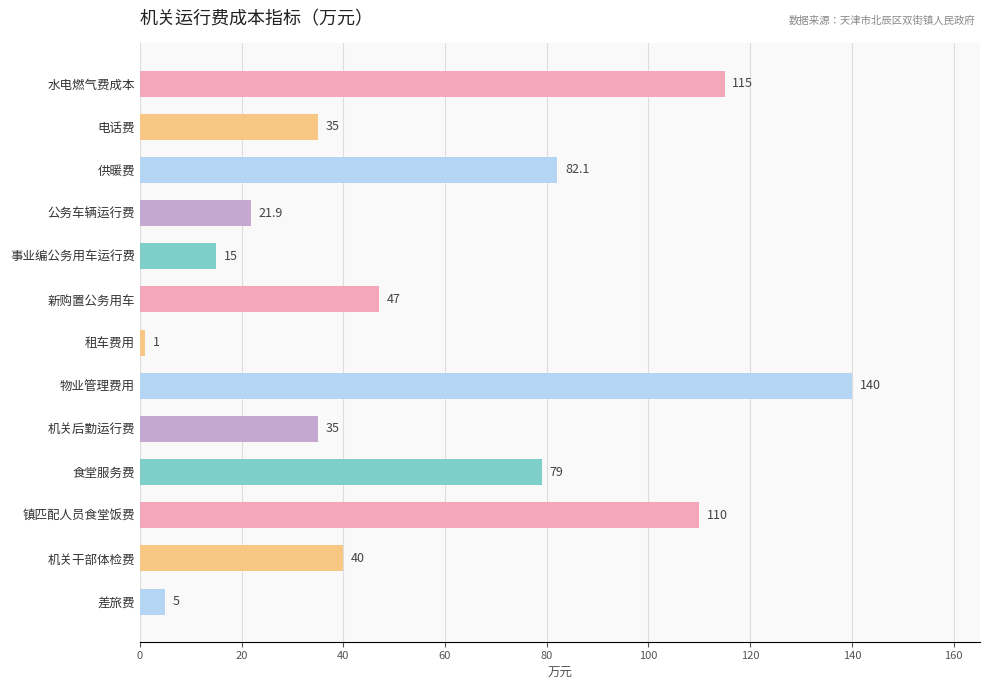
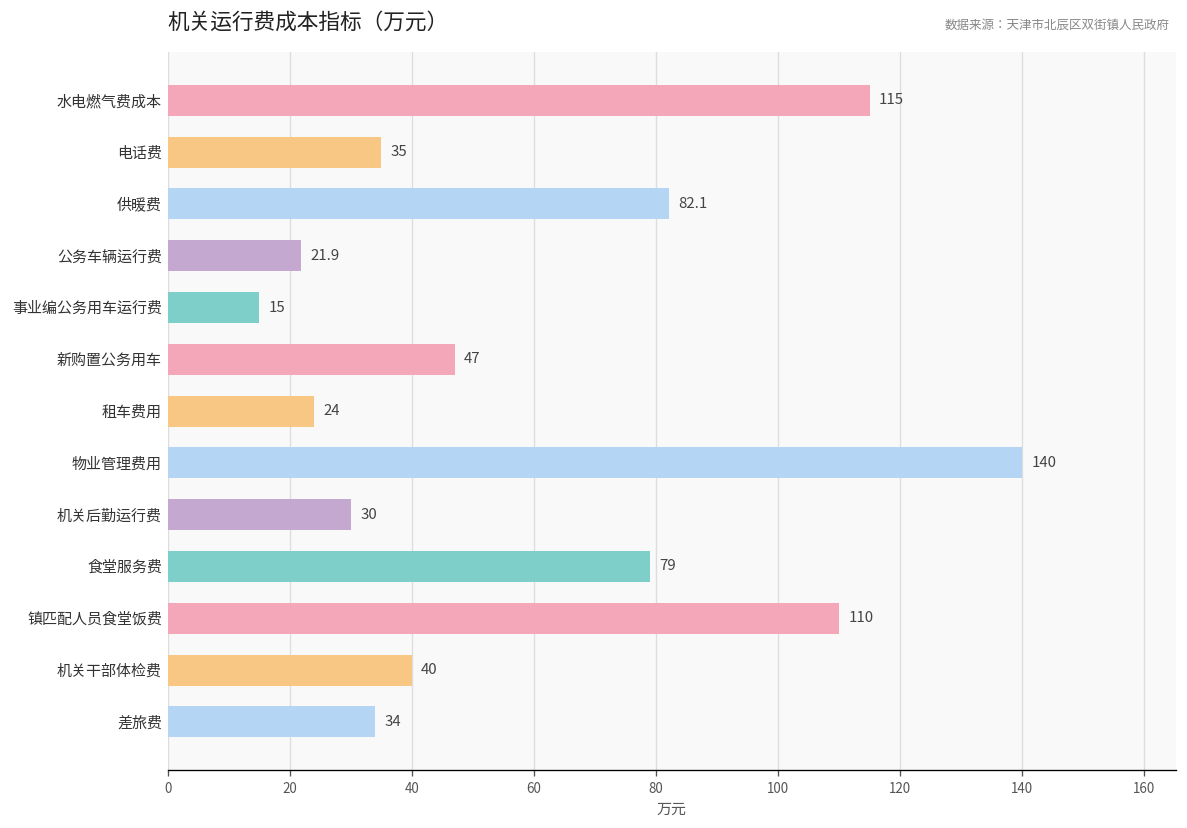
租车费用: 1 -> 24
机关后勤运行费: 35 -> 30
差旅费: 5 -> 34
